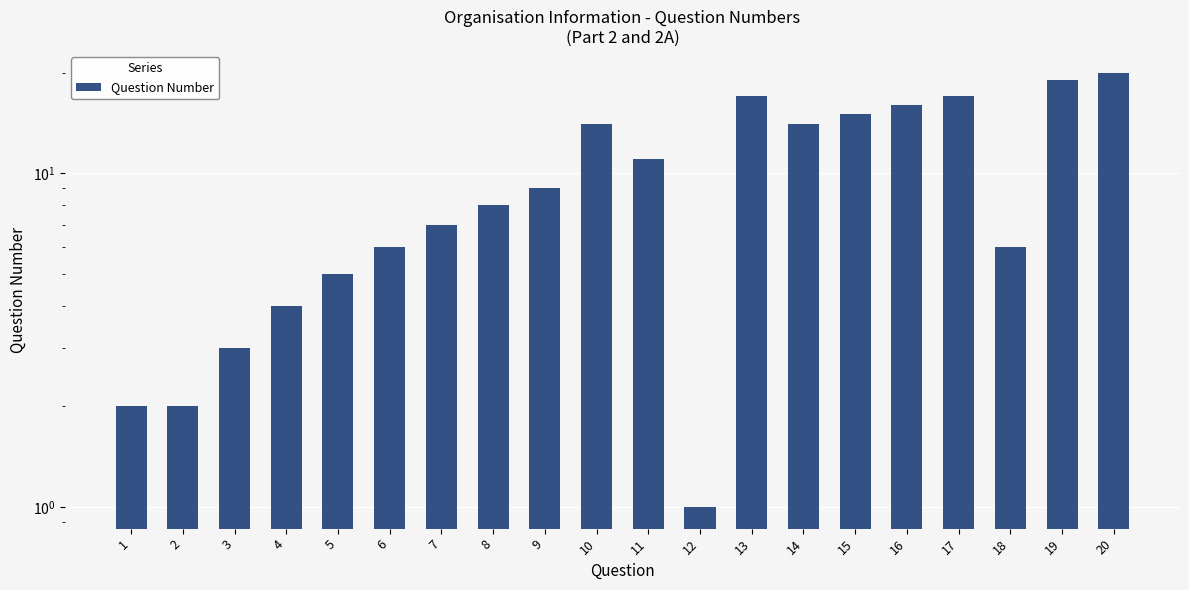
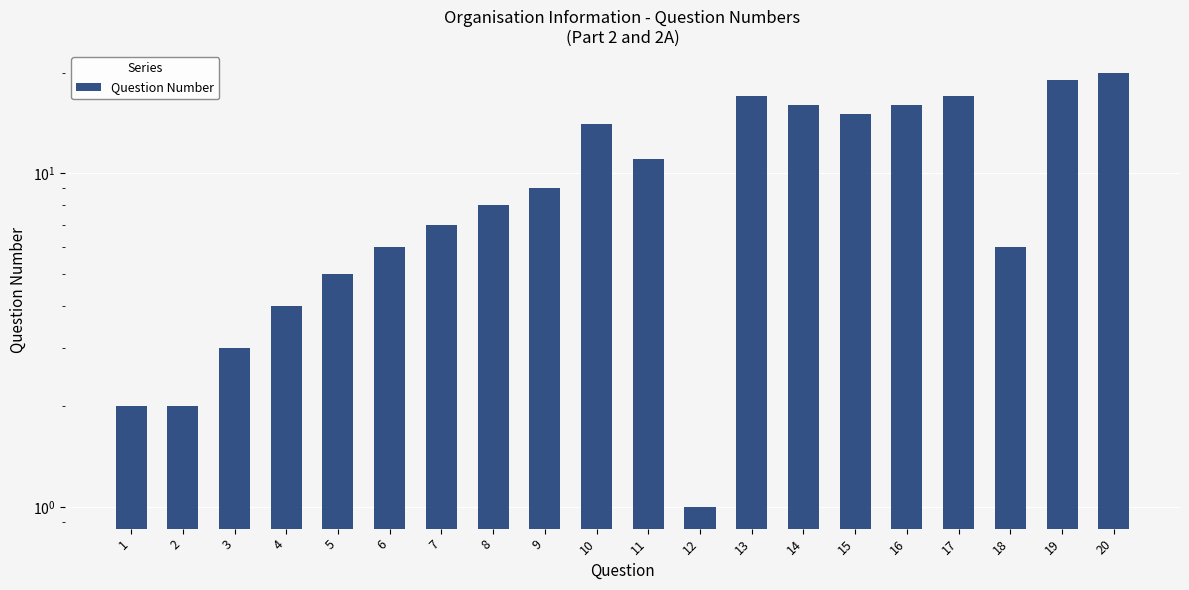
14: 14 -> 16
